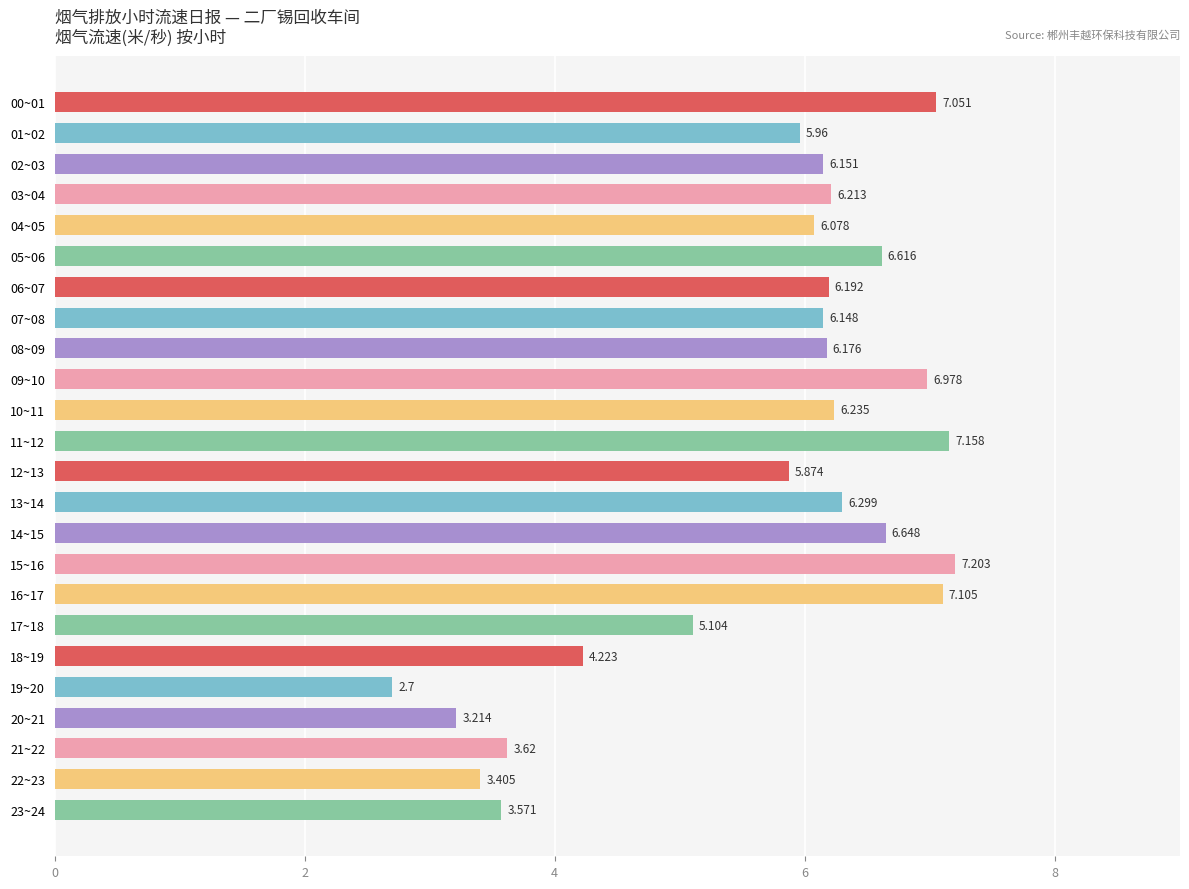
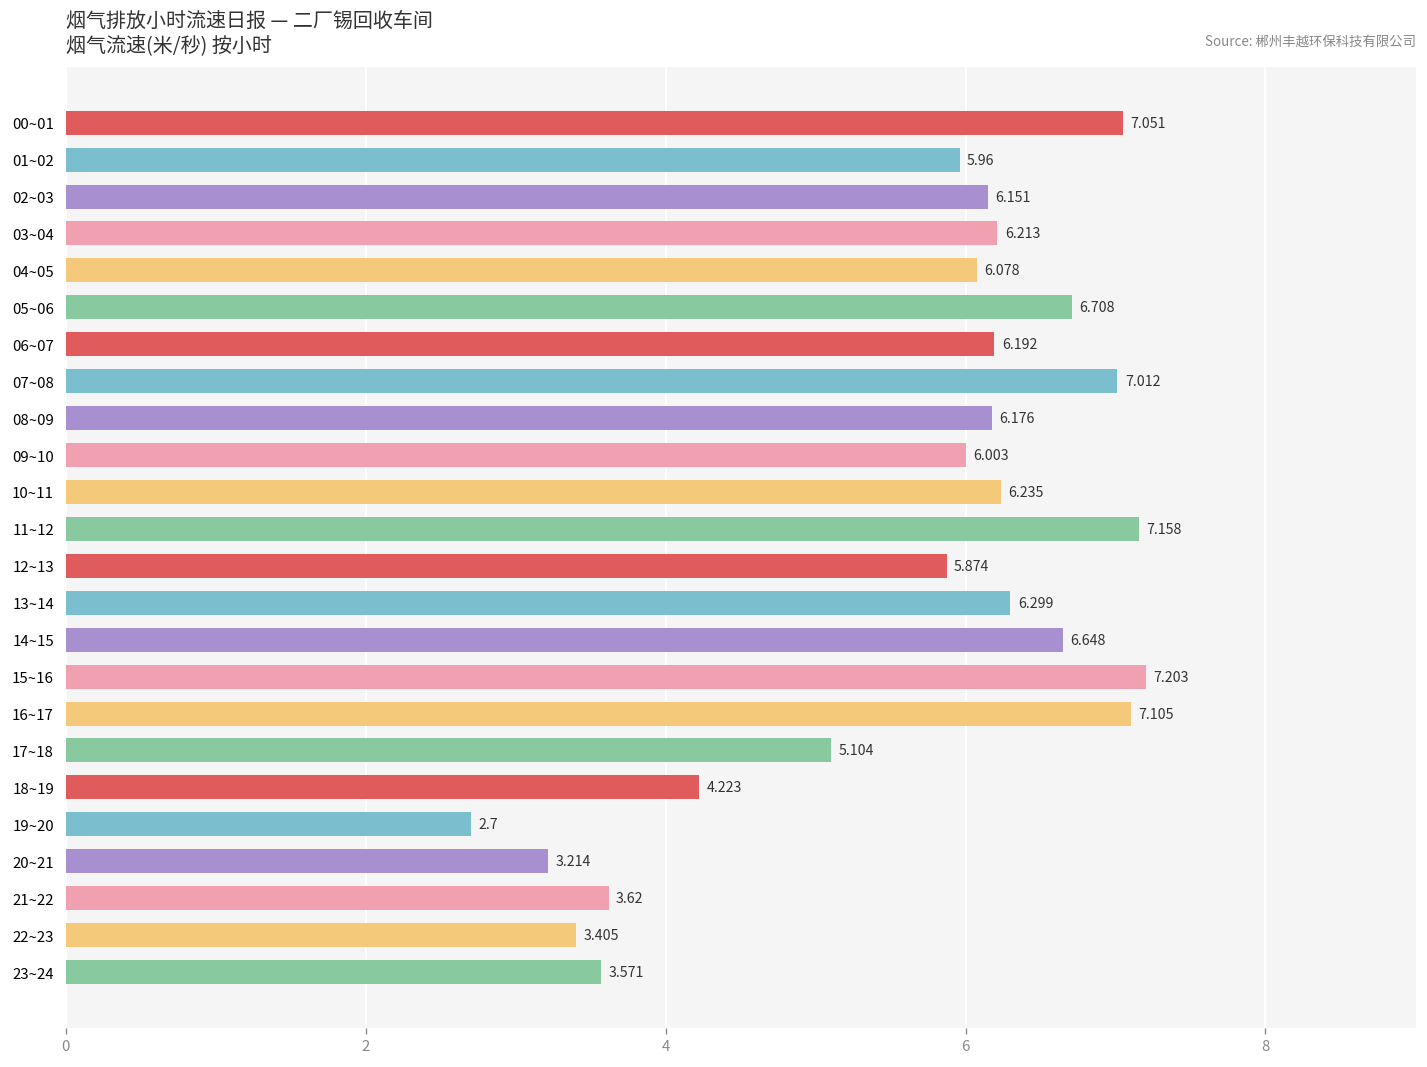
05~06: 6.616 -> 6.708
07~08: 6.148 -> 7.012
09~10: 6.978 -> 6.003
